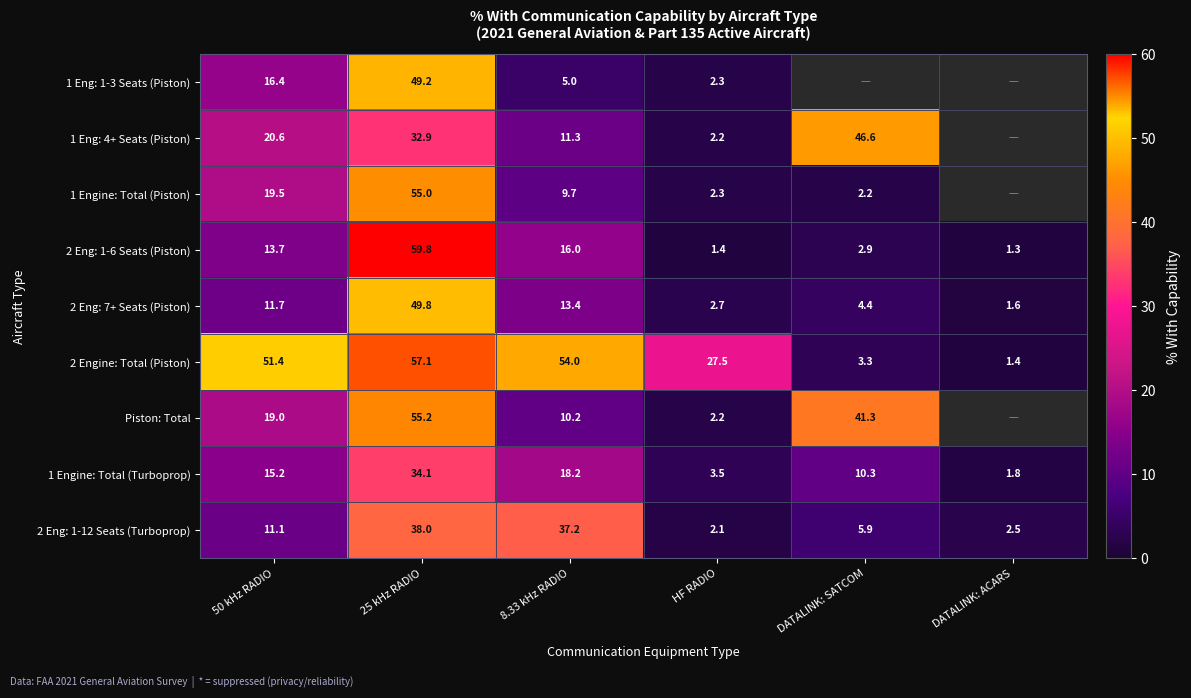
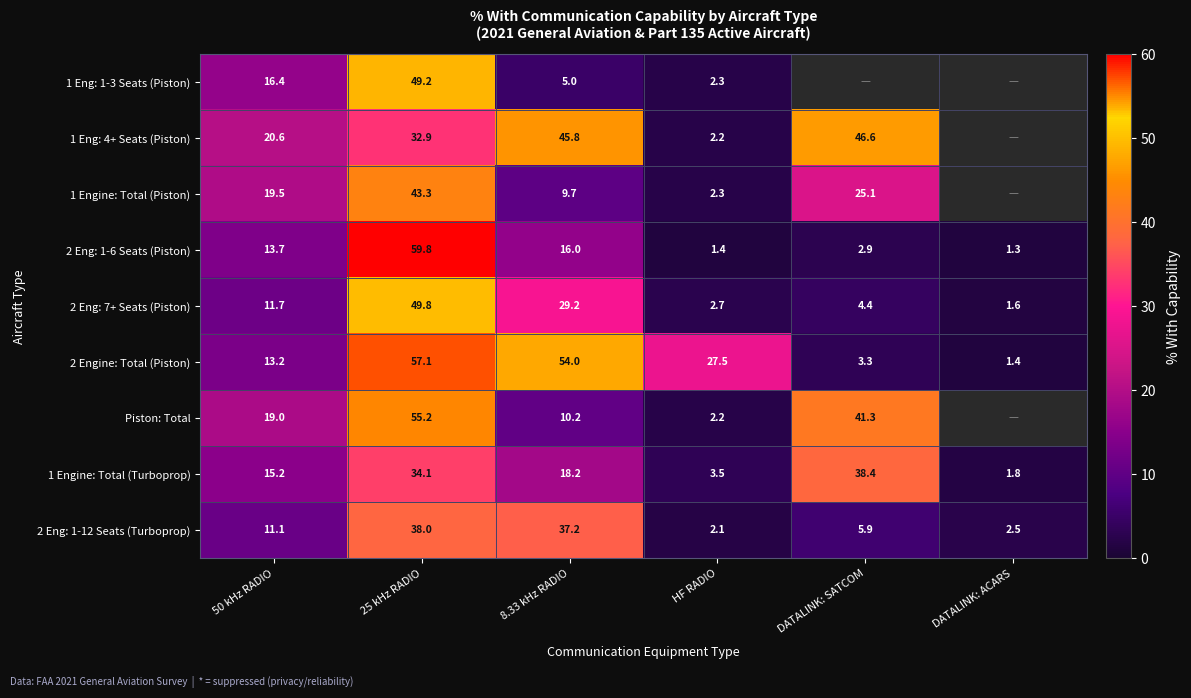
1 Eng: 4+ Seats (Piston), 8.33 kHz RADIO: 11.3 -> 45.8
1 Engine: Total (Piston), 25 kHz RADIO: 55.0 -> 43.3
1 Engine: Total (Piston), DATALINK: SATCOM: 2.2 -> 25.1
2 Eng: 7+ Seats (Piston), 8.33 kHz RADIO: 13.4 -> 29.2
2 Engine: Total (Piston), 50 kHz RADIO: 51.4 -> 13.2
1 Engine: Total (Turboprop), DATALINK: SATCOM: 10.3 -> 38.4
